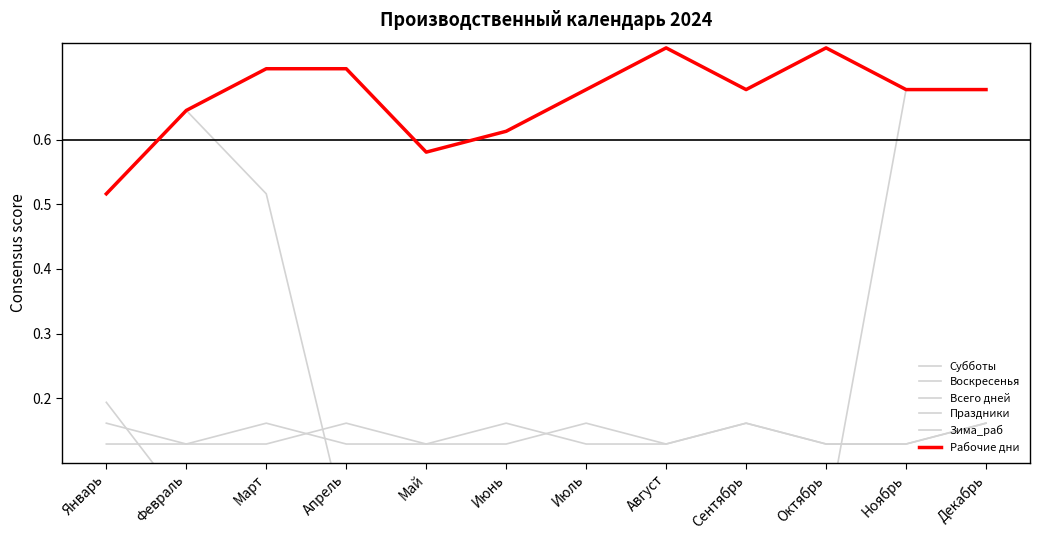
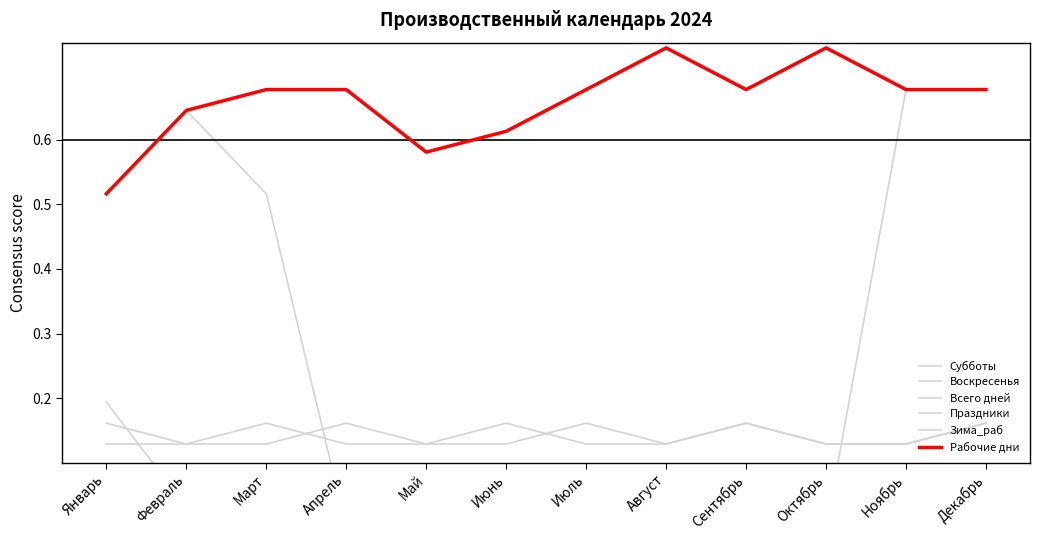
Рабочие дни, Март: 0.71 -> 0.68
Рабочие дни, Апрель: 0.71 -> 0.68
